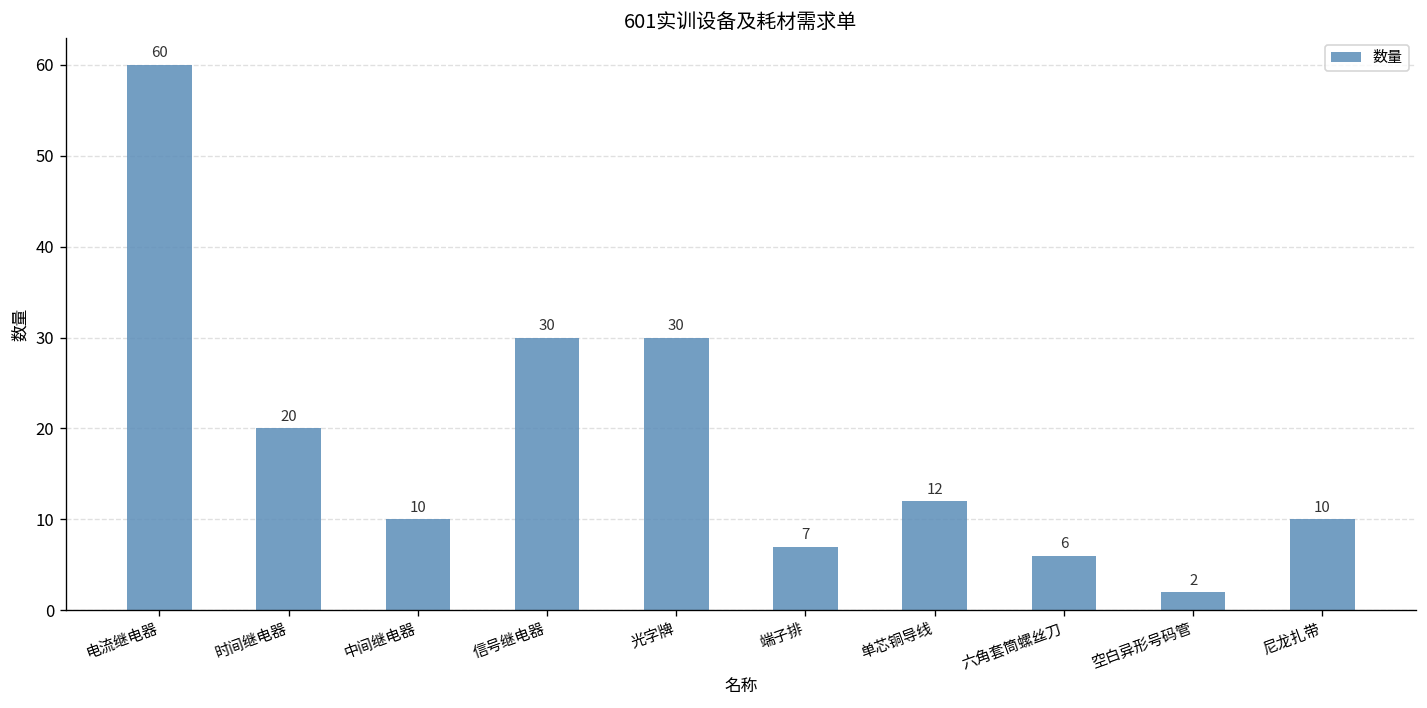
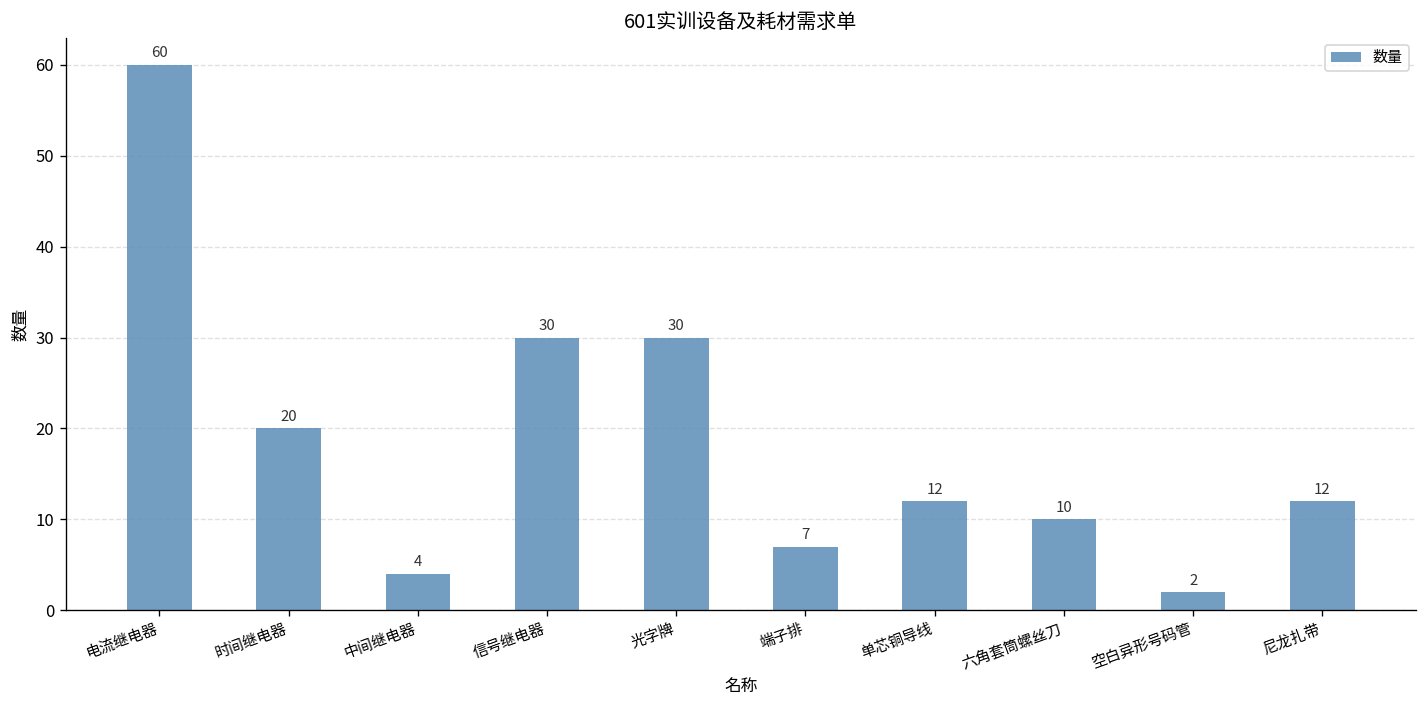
中间继电器: 10 -> 4
六角套筒螺丝刀: 6 -> 10
尼龙扎带: 10 -> 12
